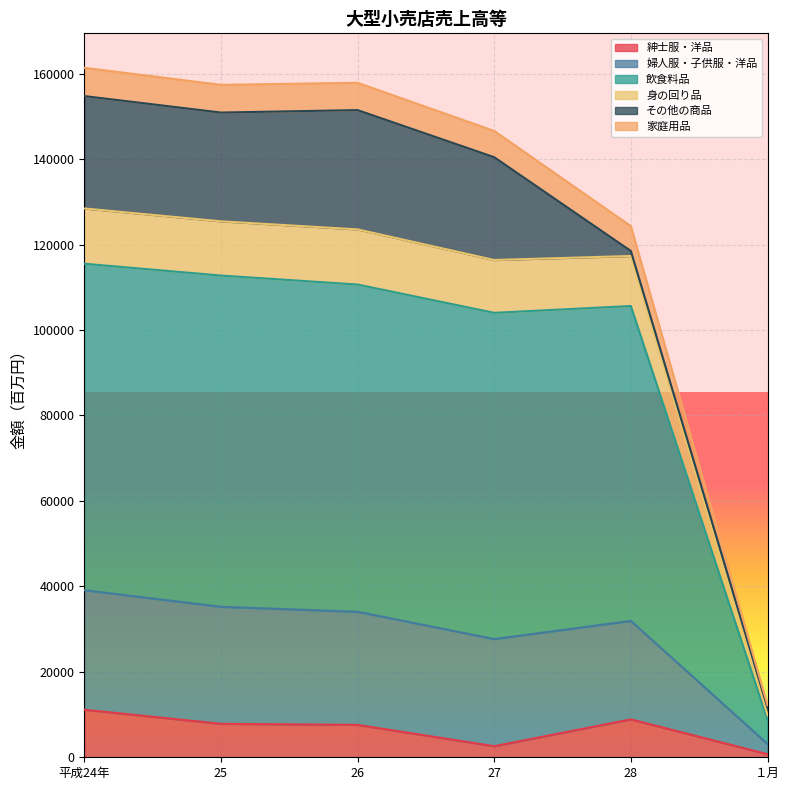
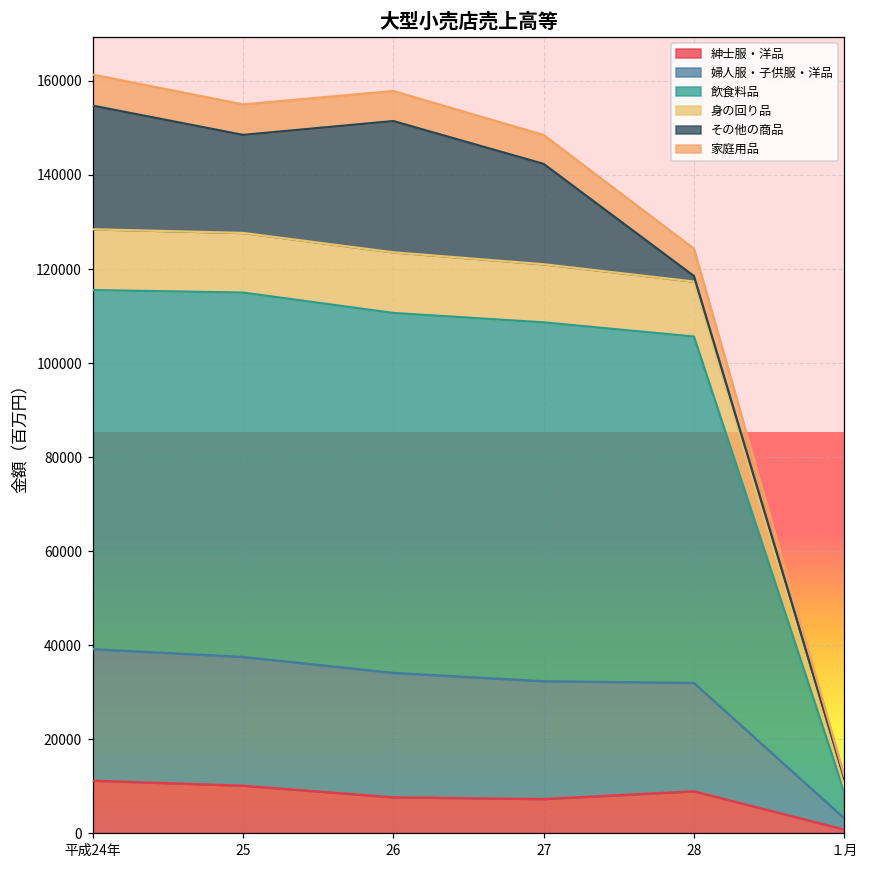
紳士服・洋品, 25: 8000 -> 10000
その他の商品, 25: 25000 -> 21000
紳士服・洋品, 27: 3000 -> 7000
その他の商品, 27: 24000 -> 21000
